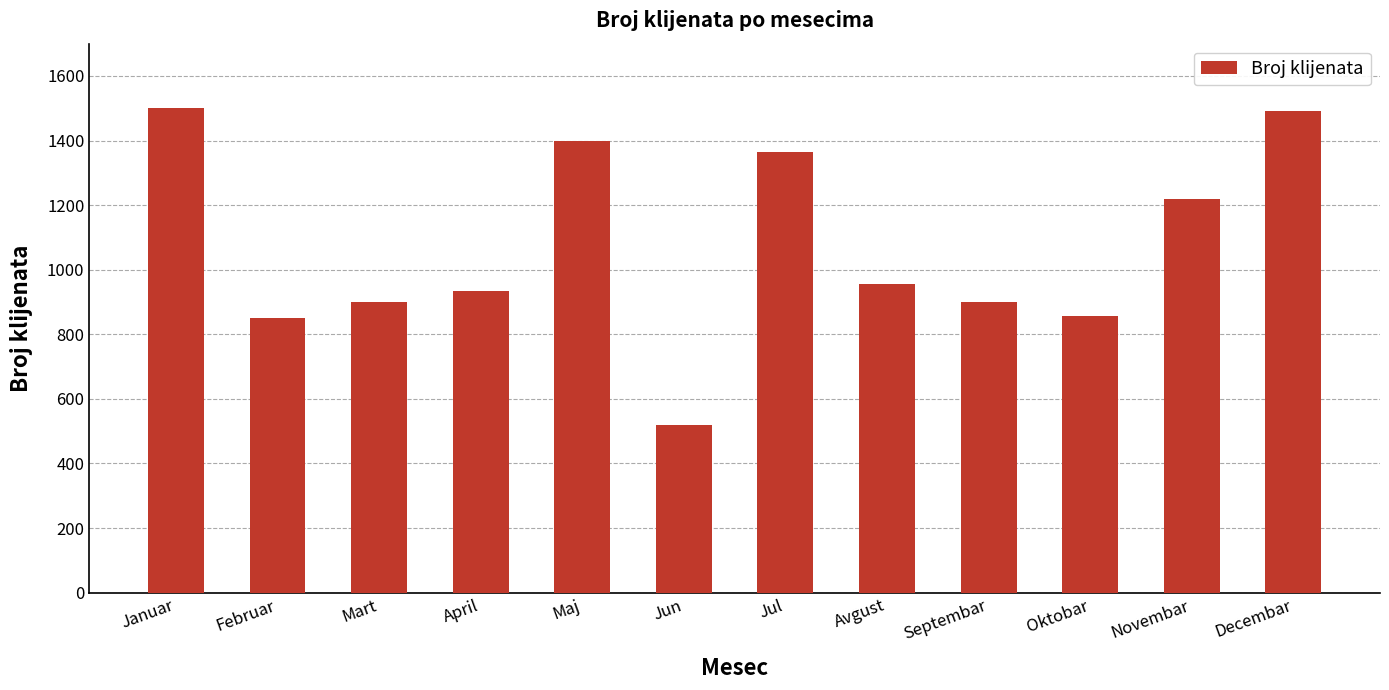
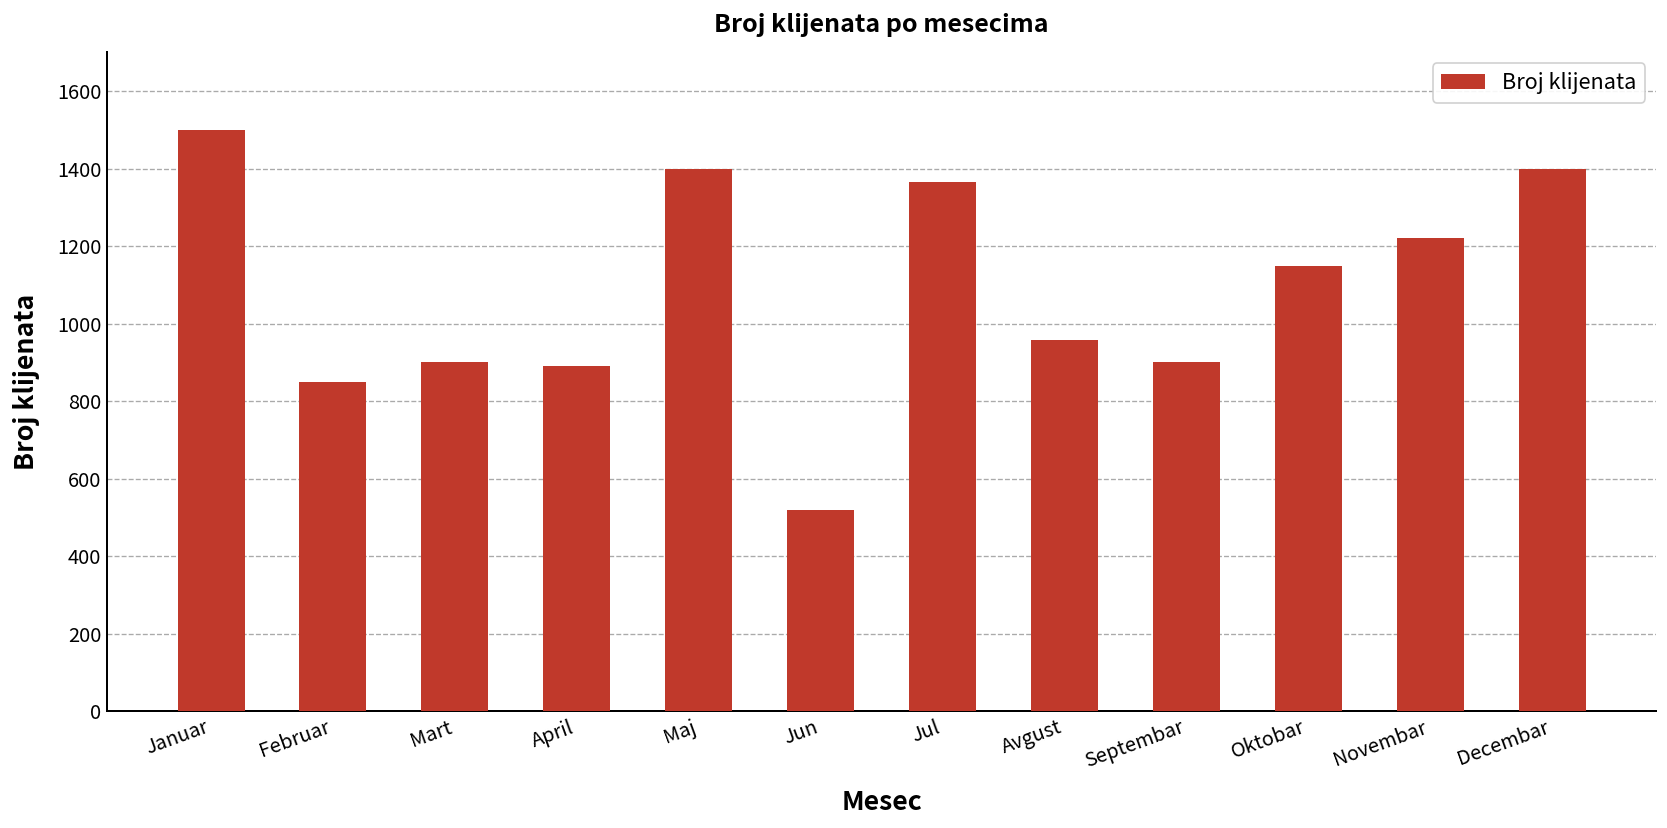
April: 930 -> 890
Oktobar: 860 -> 1150
Decembar: 1490 -> 1400
